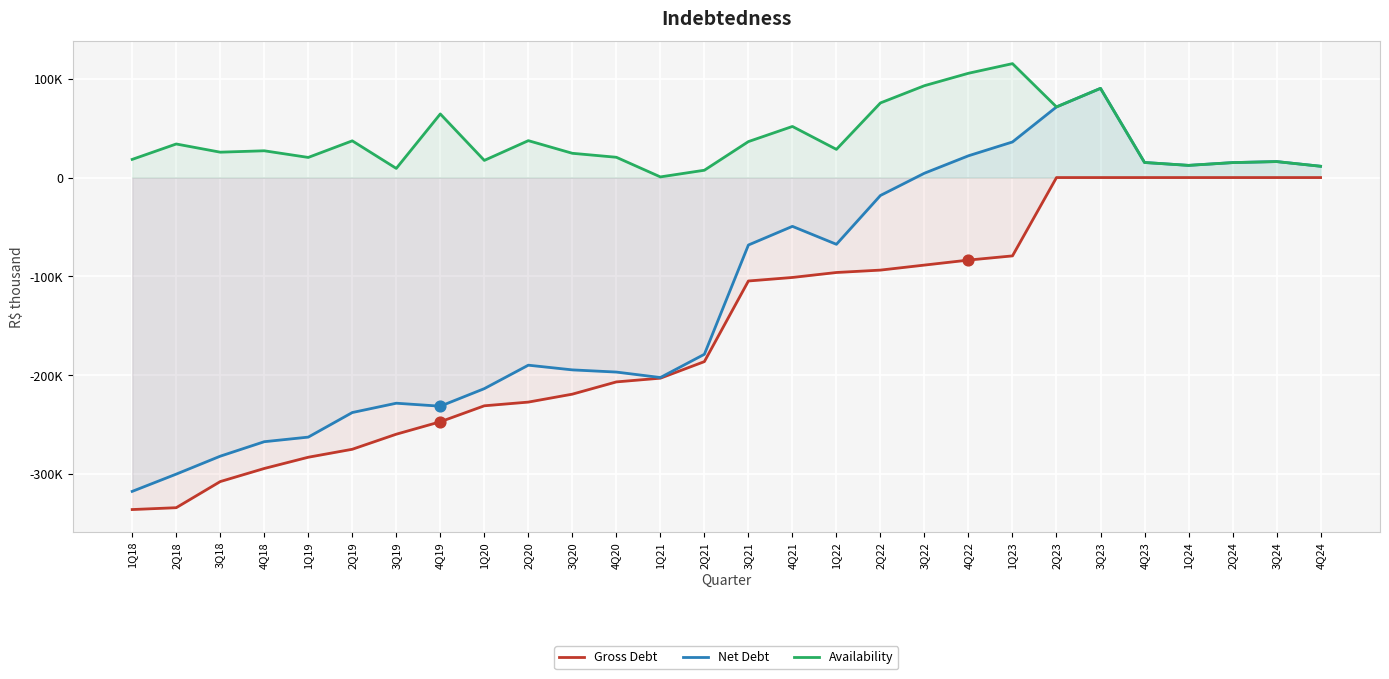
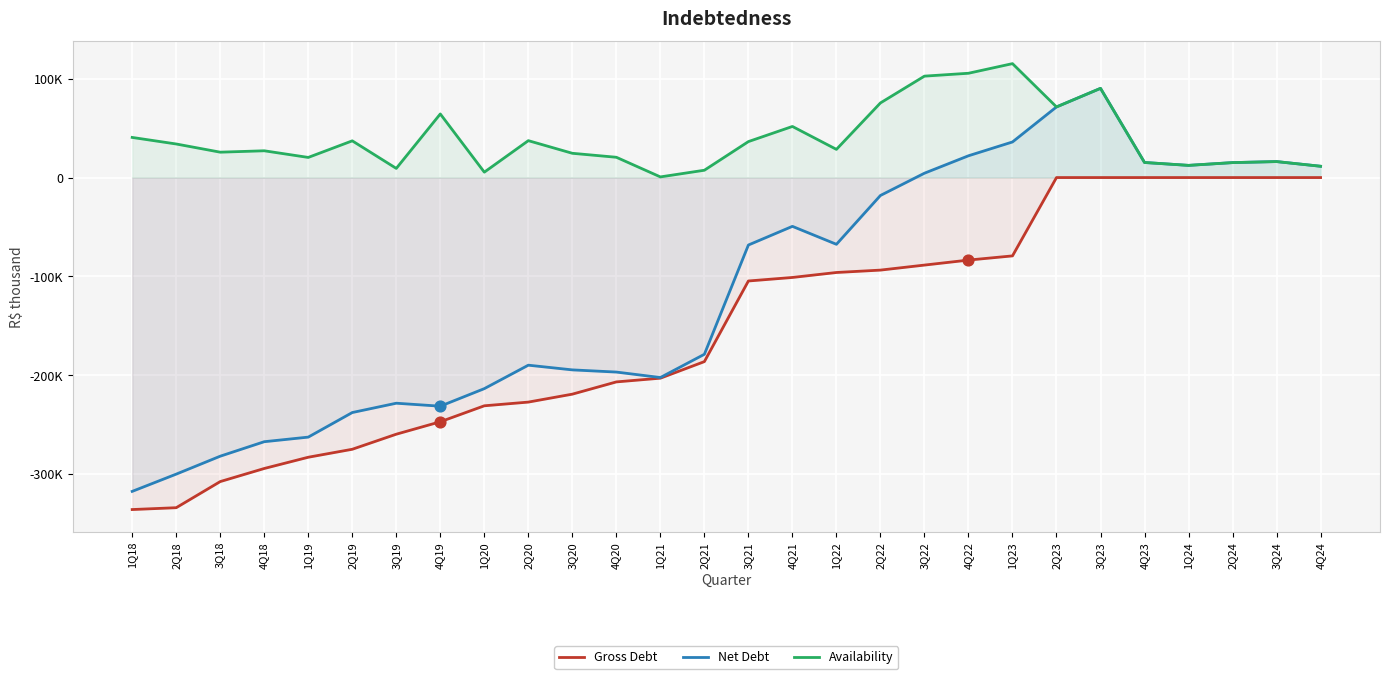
Availability, 1Q18: 20000 -> 40000
Availability, 1Q20: 20000 -> 10000
Availability, 3Q22: 90000 -> 100000
